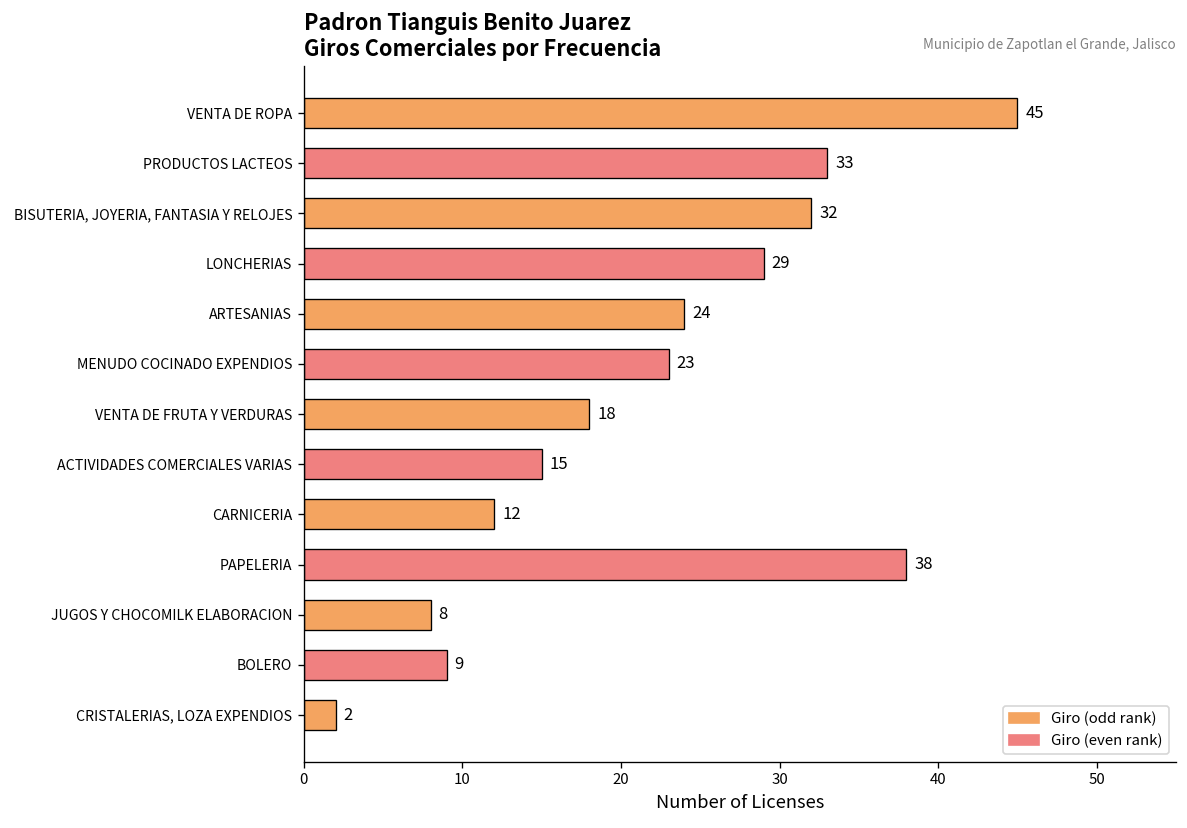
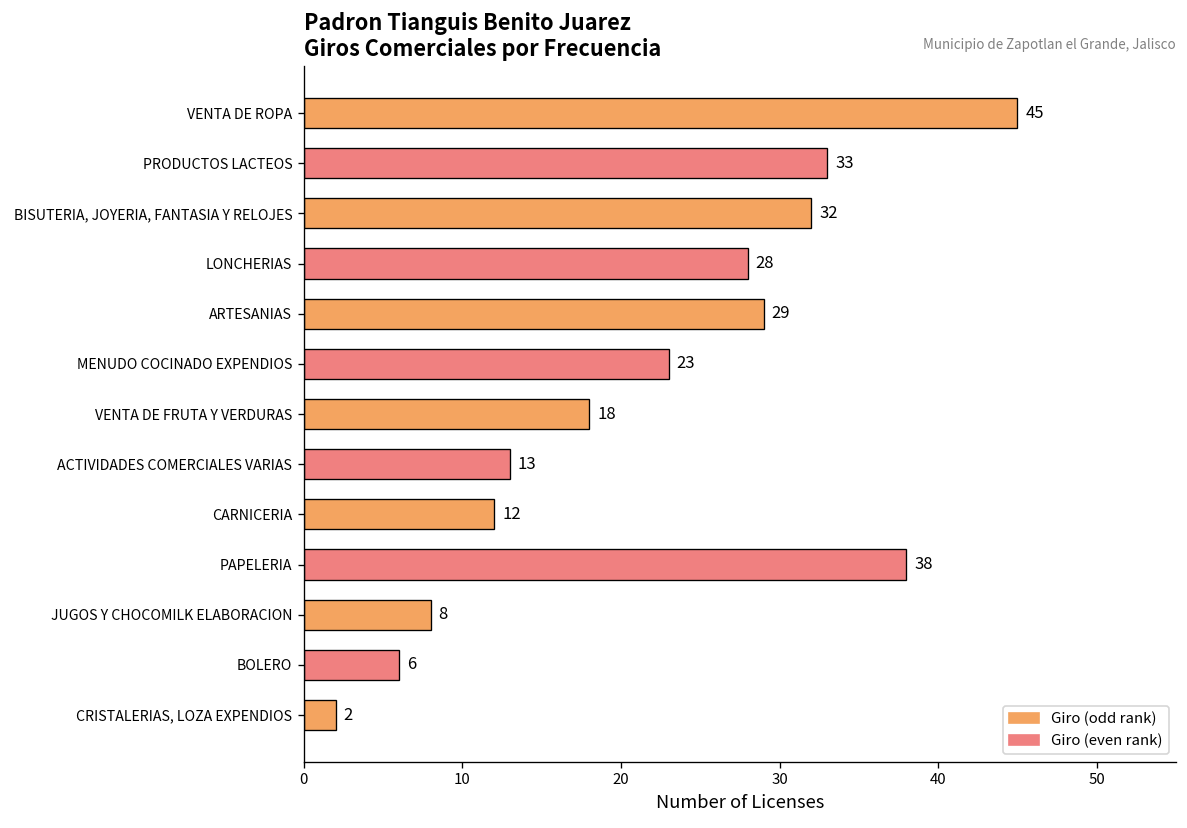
LONCHERIAS: 29 -> 28
ARTESANIAS: 24 -> 29
ACTIVIDADES COMERCIALES VARIAS: 15 -> 13
BOLERO: 9 -> 6
